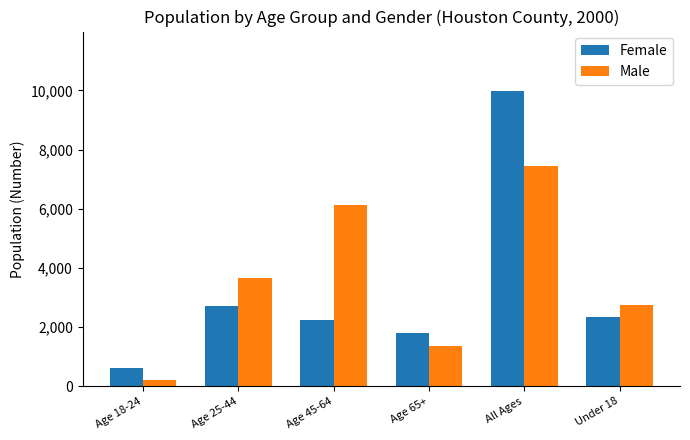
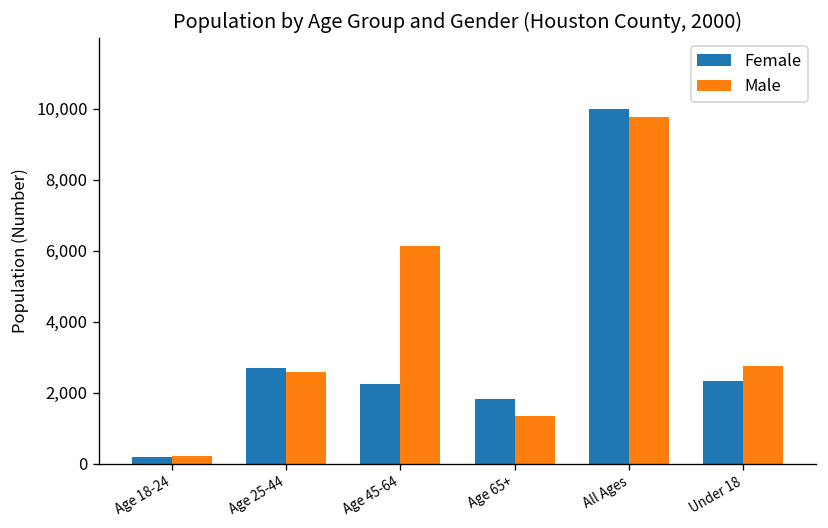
Female, Age 18-24: 600 -> 200
Male, Age 25-44: 3,700 -> 2,600
Male, All Ages: 7,400 -> 9,800
